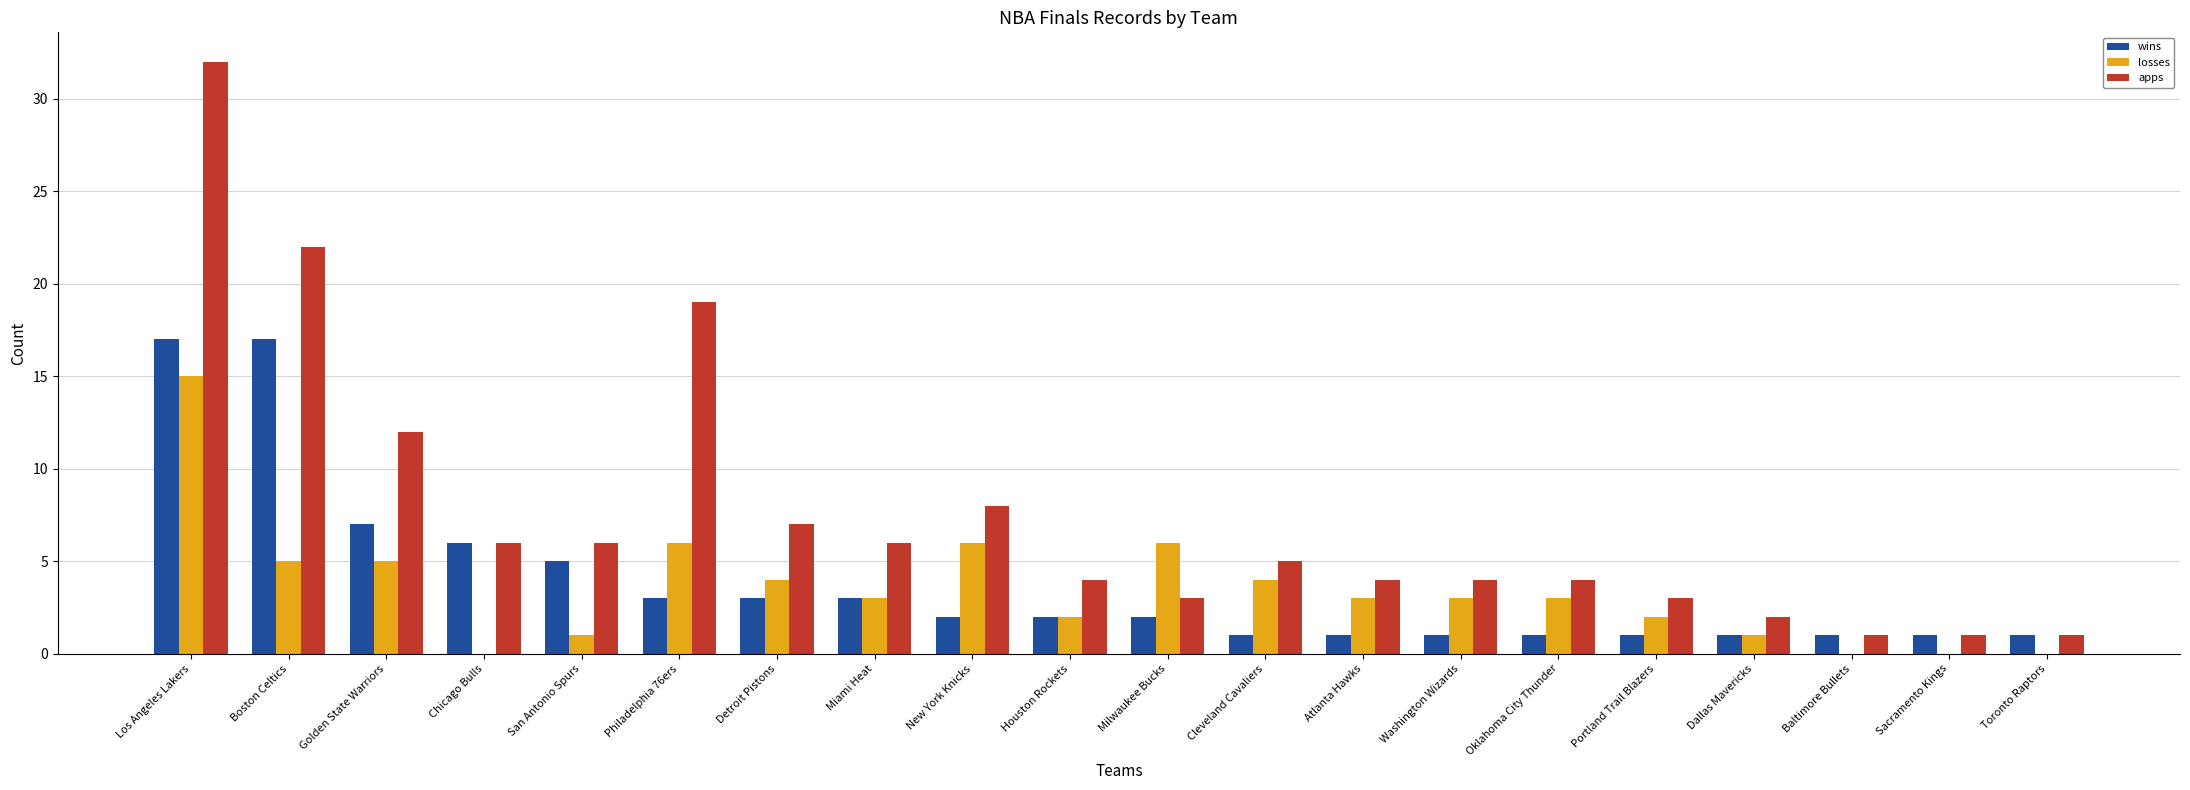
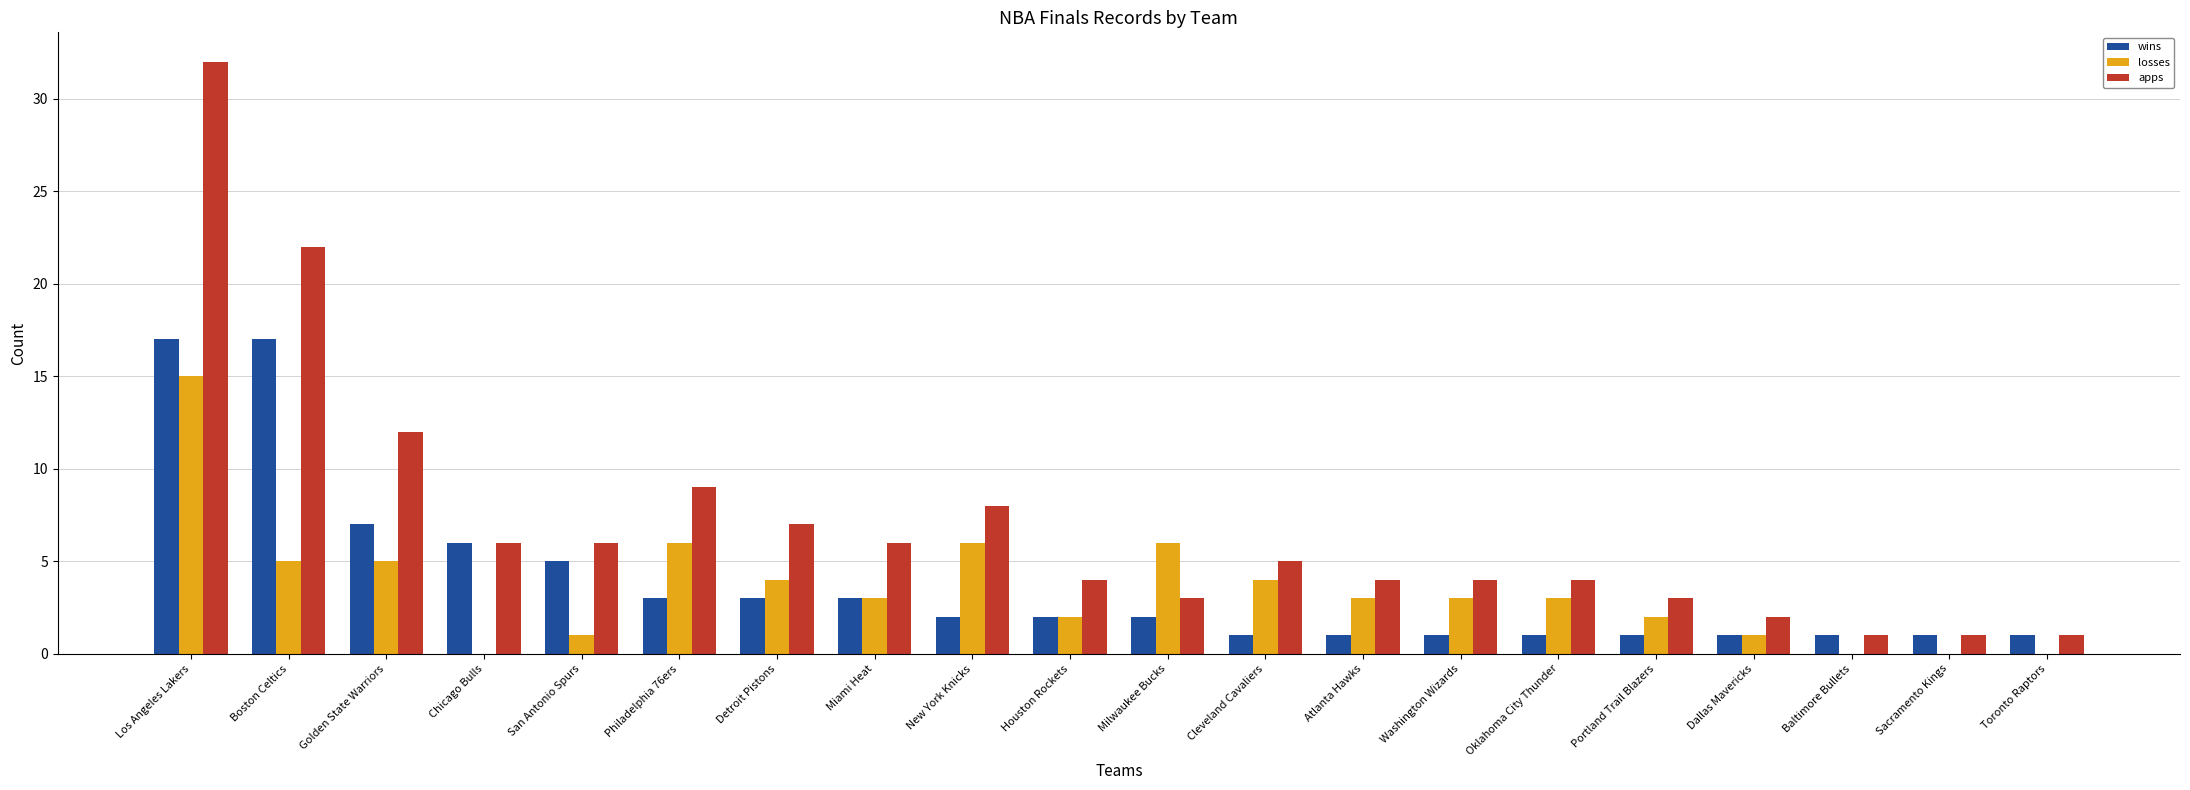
apps, Philadelphia 76ers: 19 -> 9
